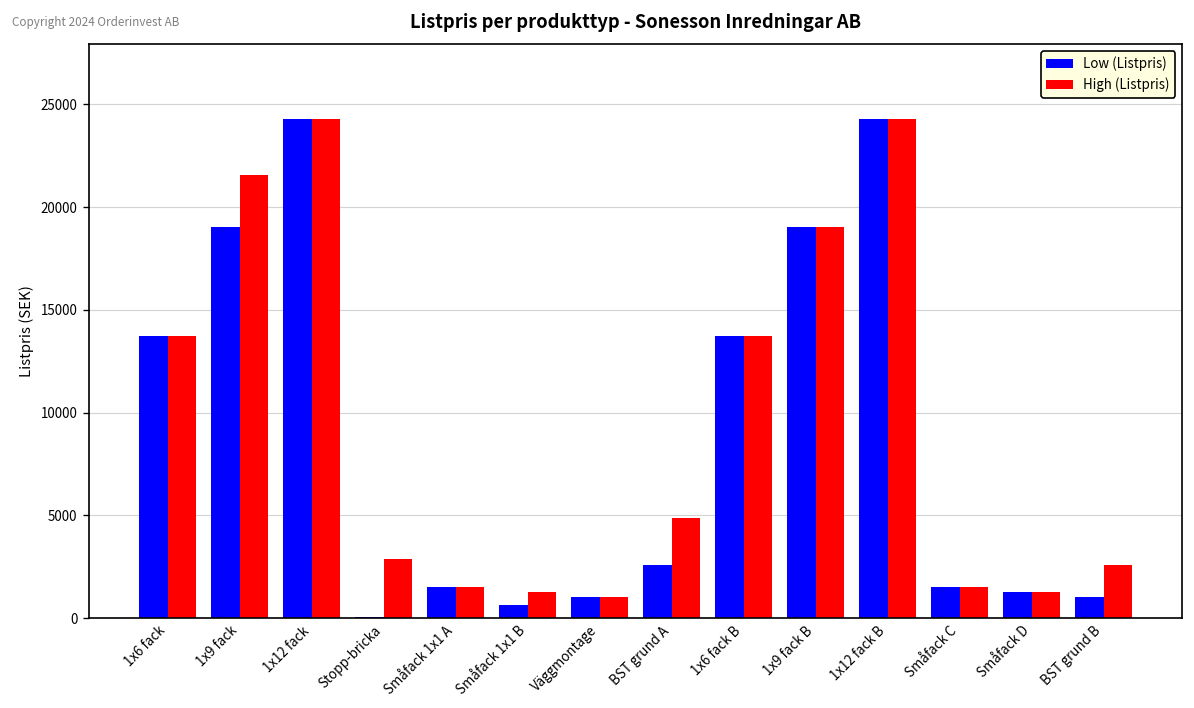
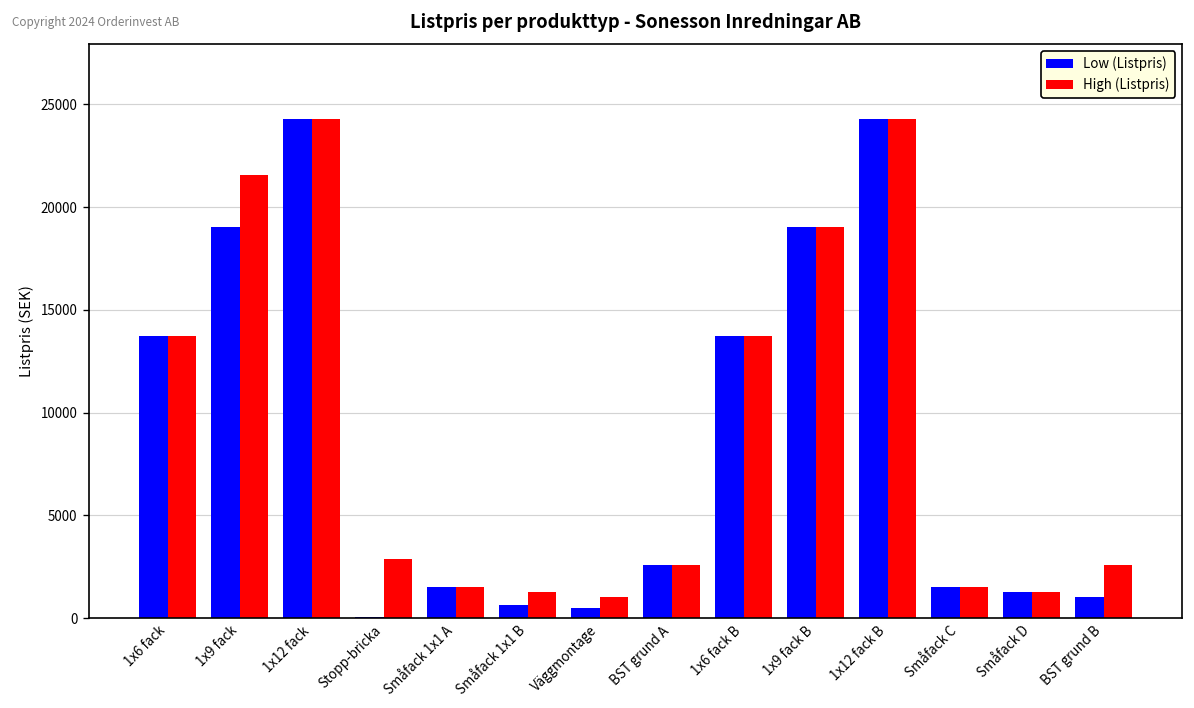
Low (Listpris), Väggmontage: 1000 -> 500
High (Listpris), BST grund A: 4900 -> 2600
